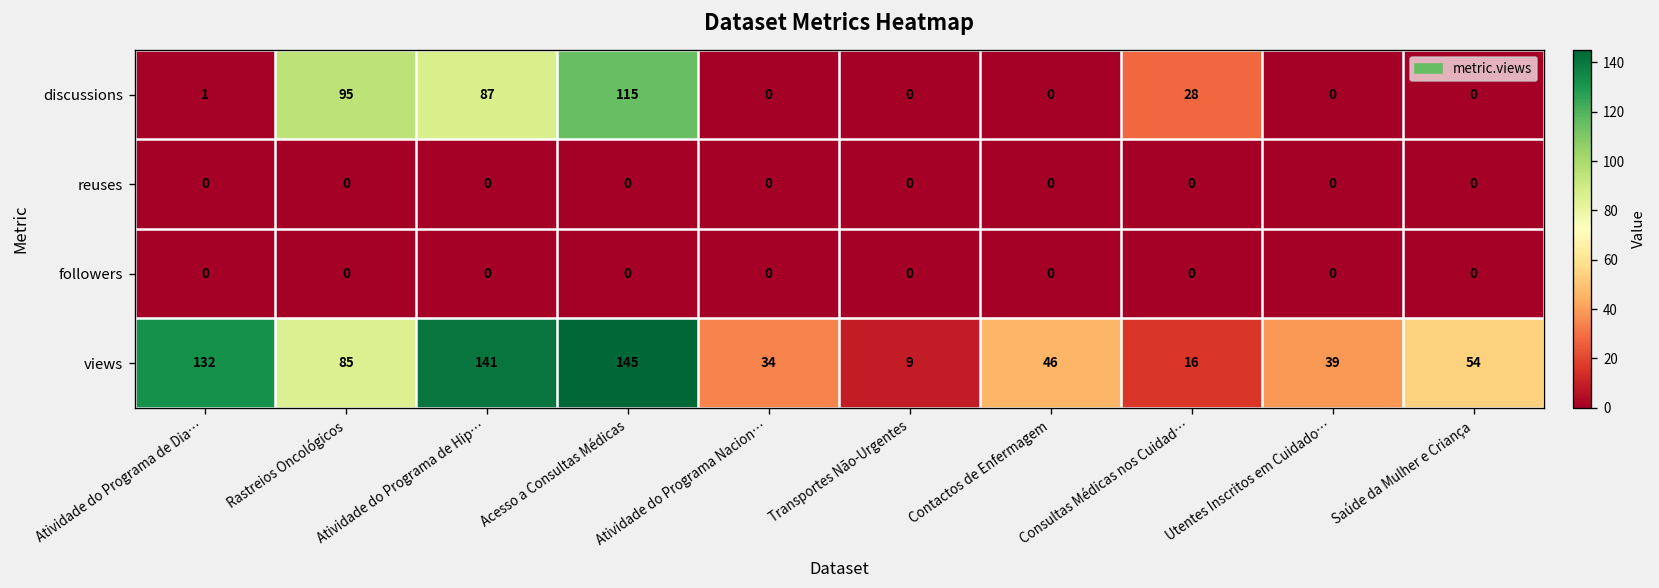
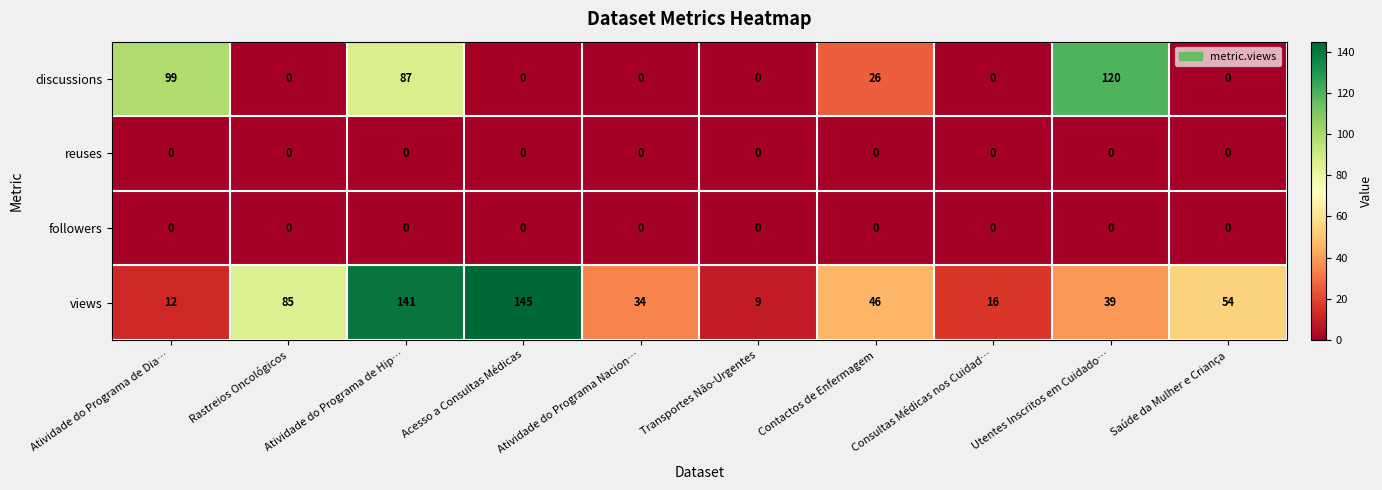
discussions, Atividade do Programa de Dia…: 1 -> 99
discussions, Rastreios Oncológicos: 95 -> 0
discussions, Acesso a Consultas Médicas: 115 -> 0
discussions, Contactos de Enfermagem: 0 -> 26
discussions, Consultas Médicas nos Cuidad…: 28 -> 0
discussions, Utentes Inscritos em Cuidado…: 0 -> 120
views, Atividade do Programa de Dia…: 132 -> 12
